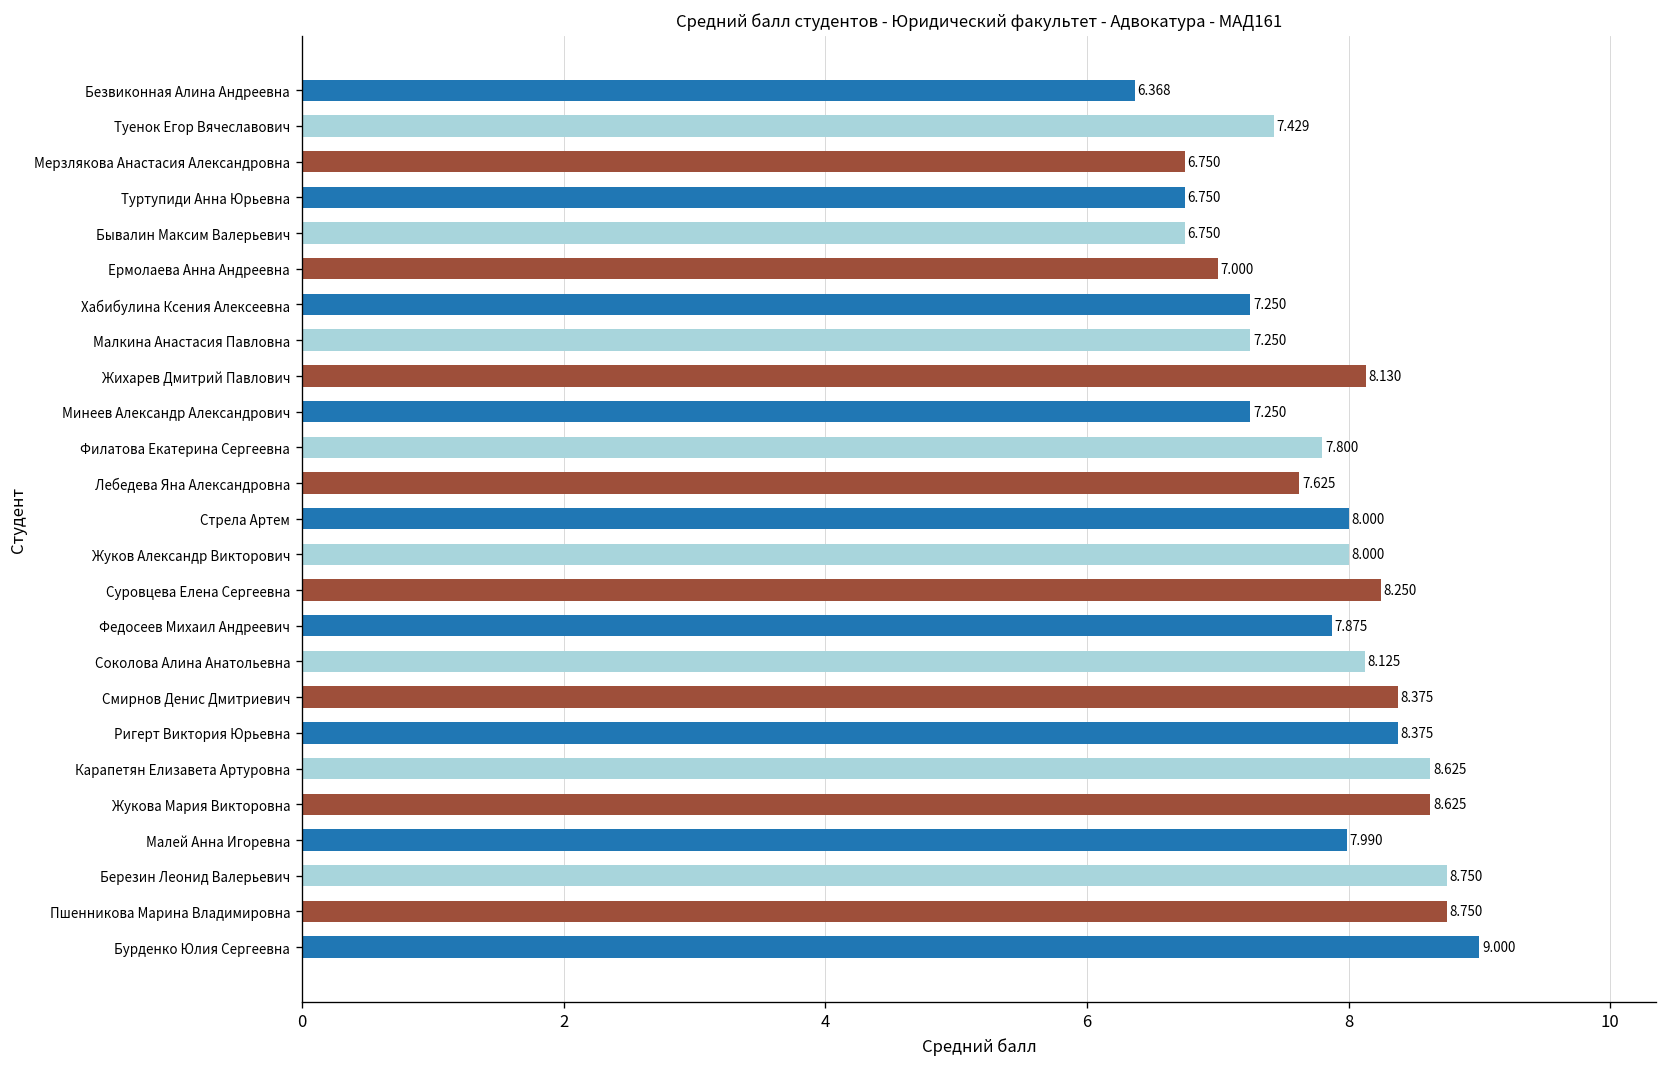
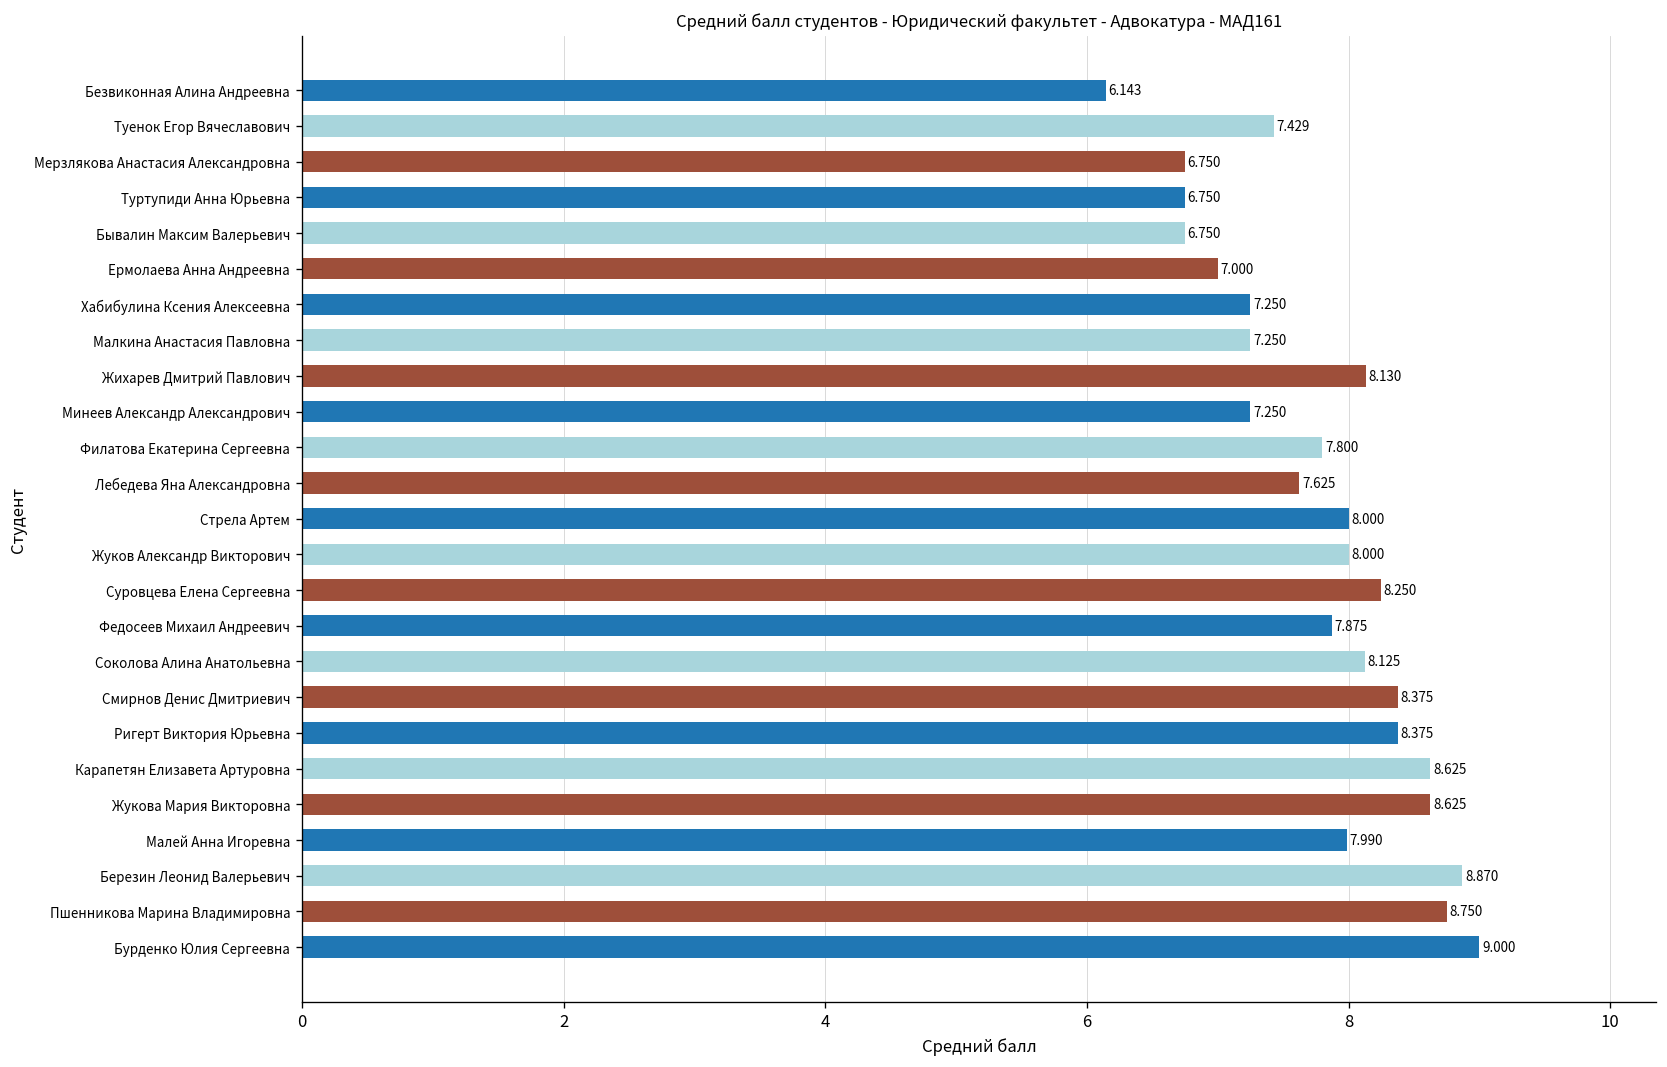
Безвиконная Алина Андреевна: 6.368 -> 6.143
Березин Леонид Валерьевич: 8.750 -> 8.870
